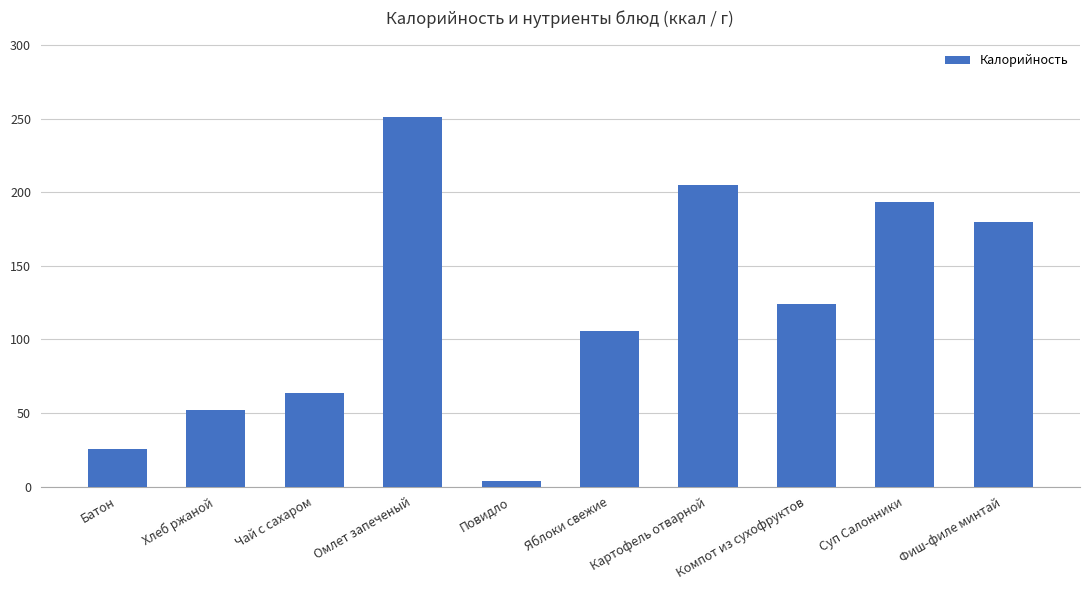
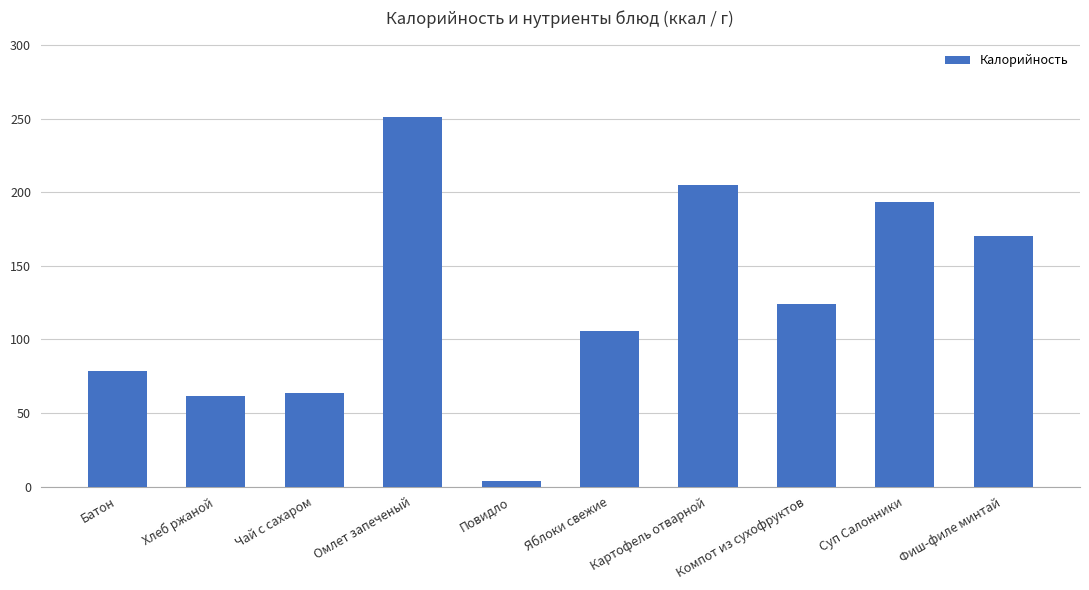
Батон: 25 -> 79
Хлеб ржаной: 52 -> 62
Фиш-филе минтай: 180 -> 171
